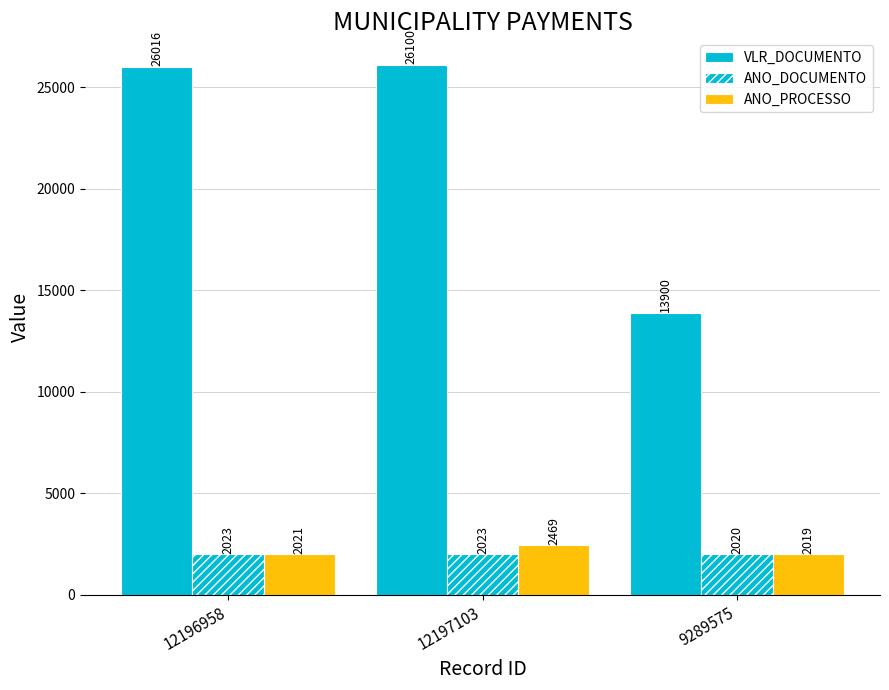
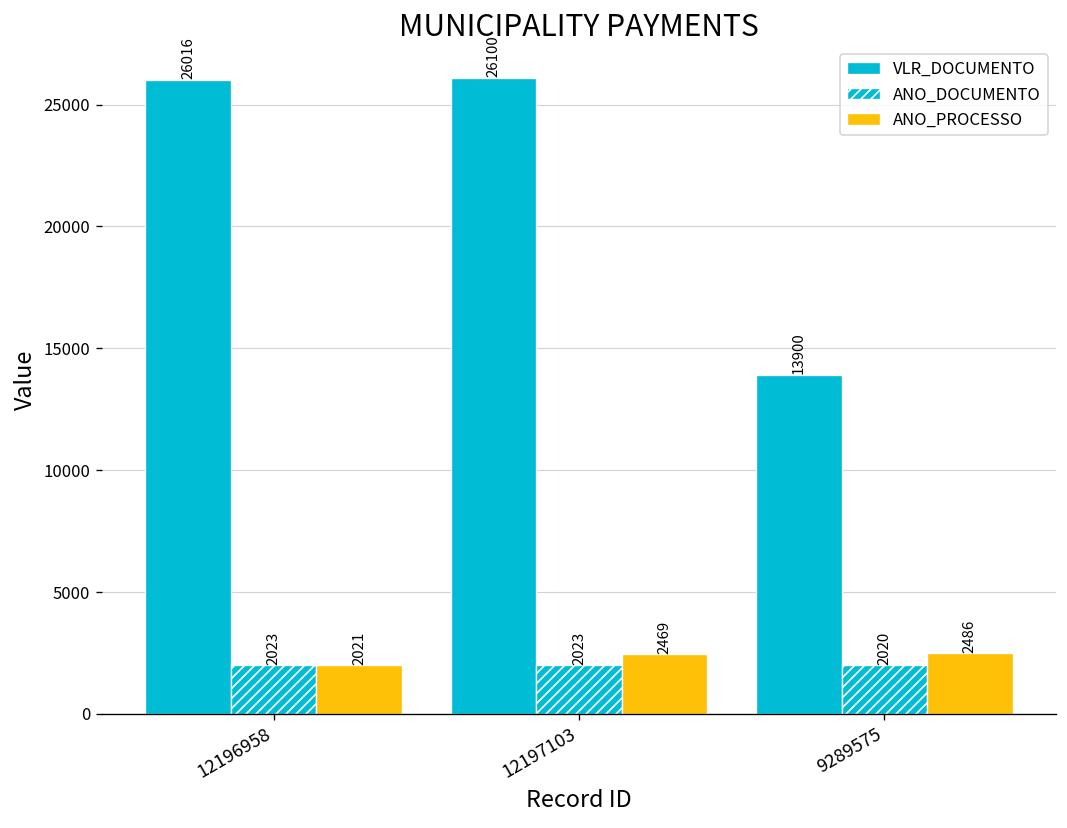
ANO_PROCESSO, 9289575: 2019 -> 2486
